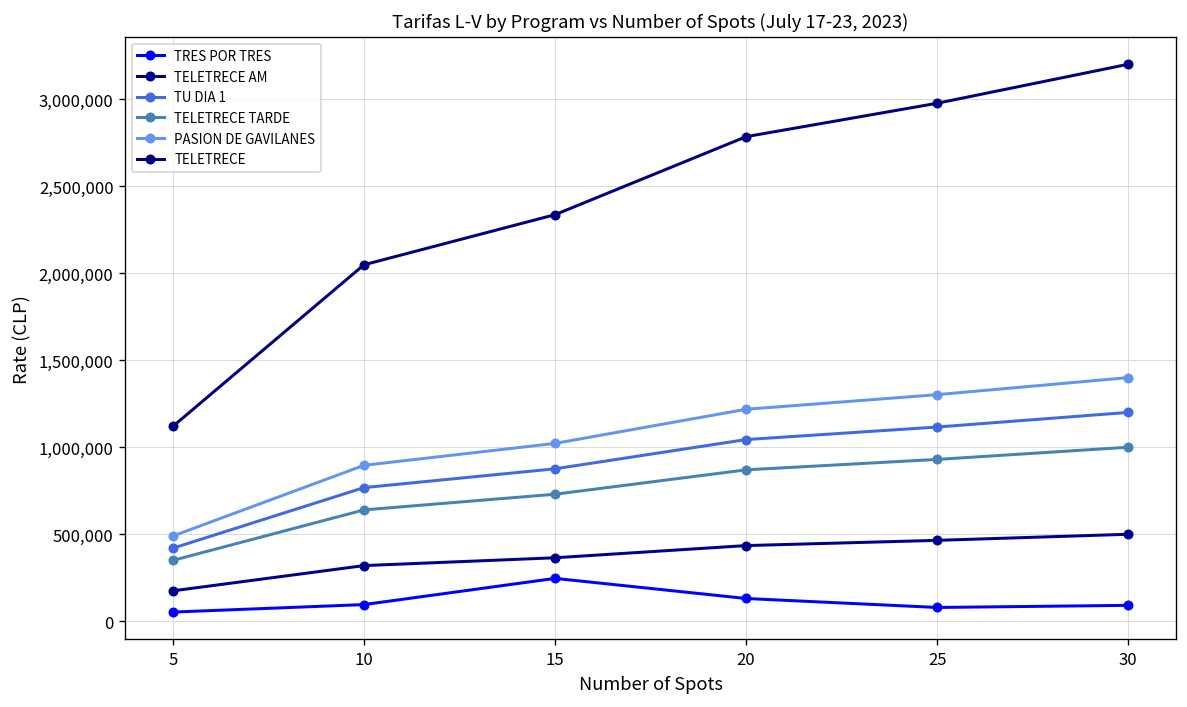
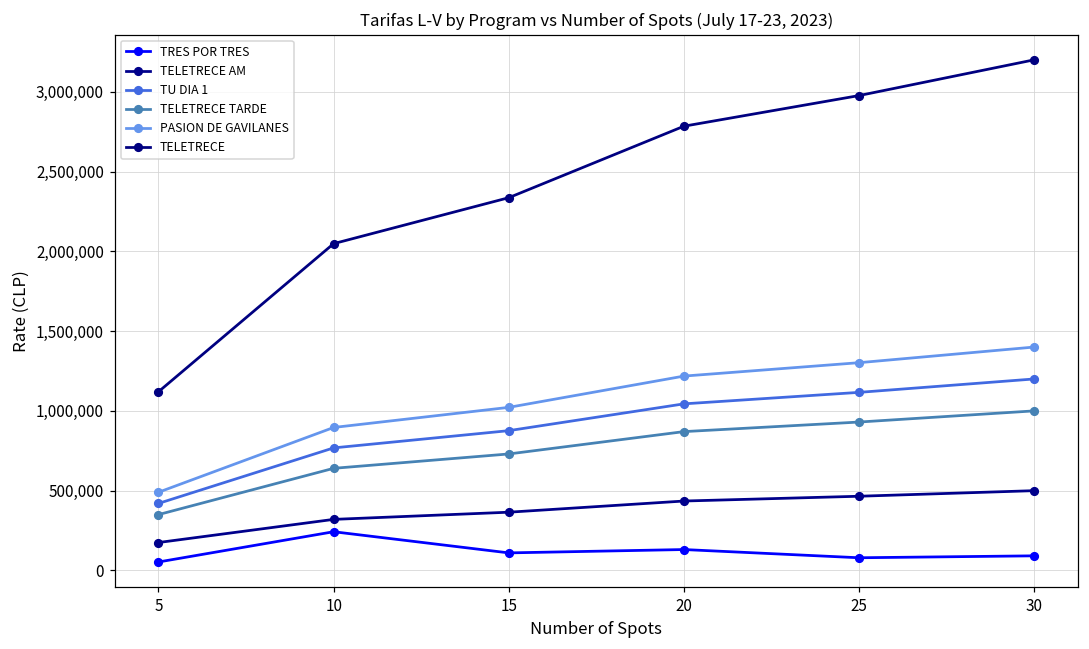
TRES POR TRES, 10: 100,000 -> 240,000
TRES POR TRES, 15: 250,000 -> 110,000
